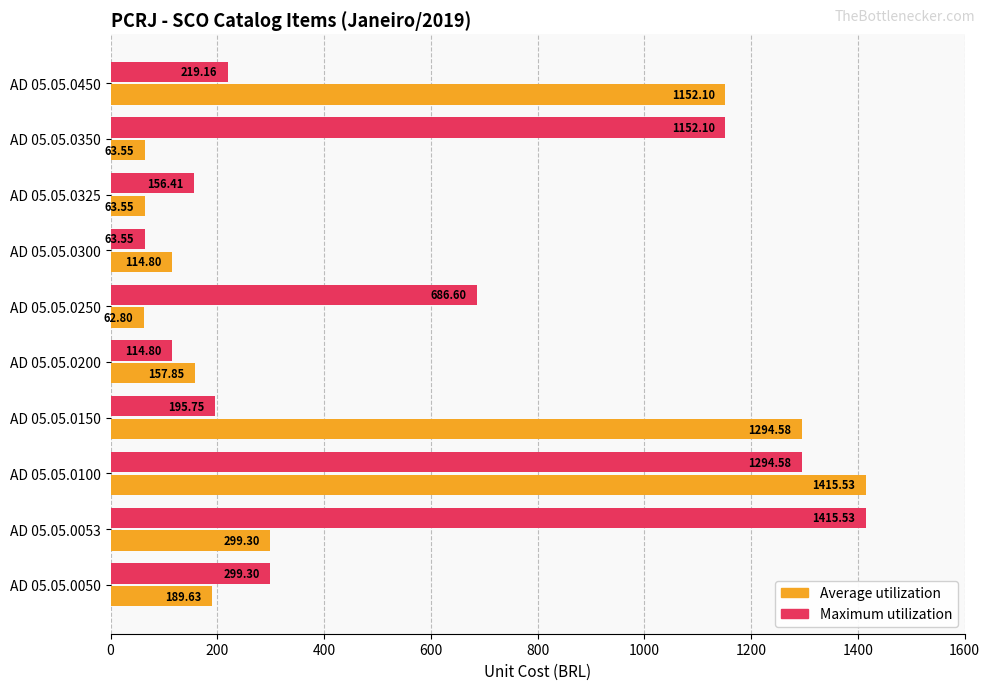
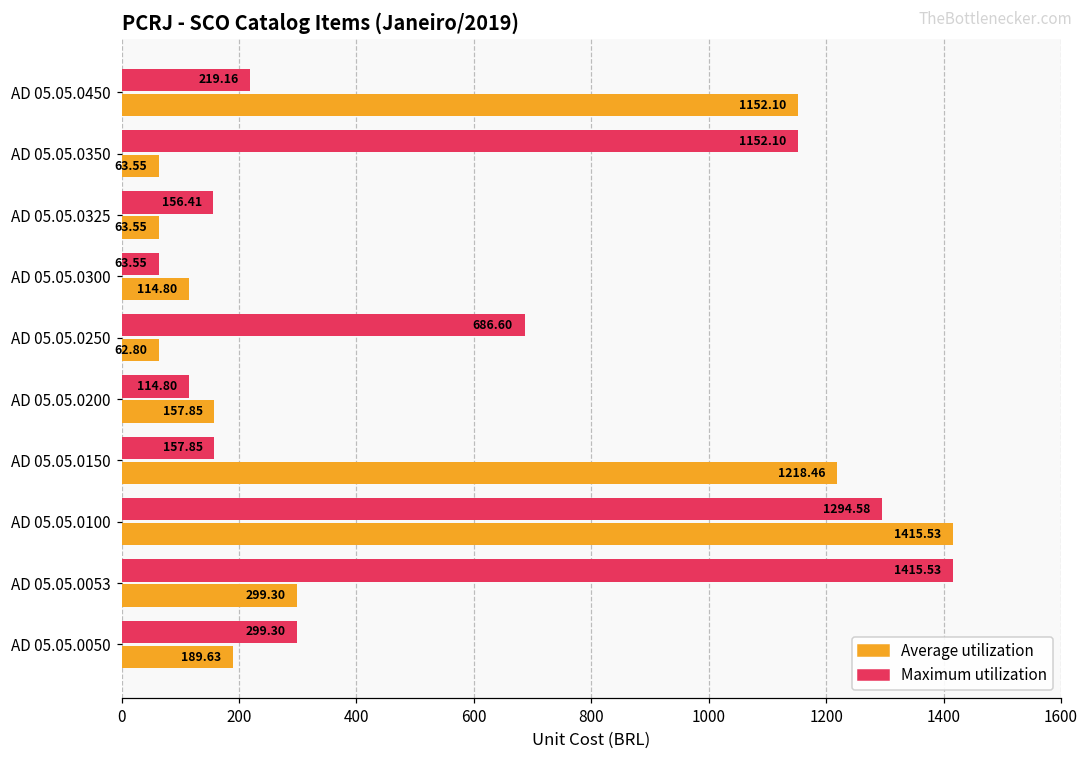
Maximum utilization, AD 05.05.0150: 195.75 -> 157.85
Average utilization, AD 05.05.0150: 1294.58 -> 1218.46
